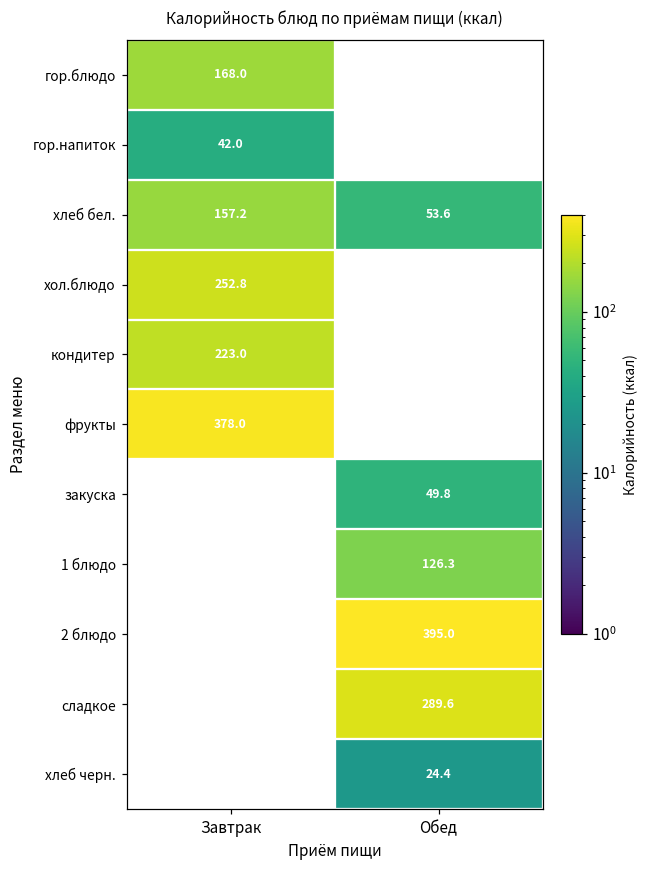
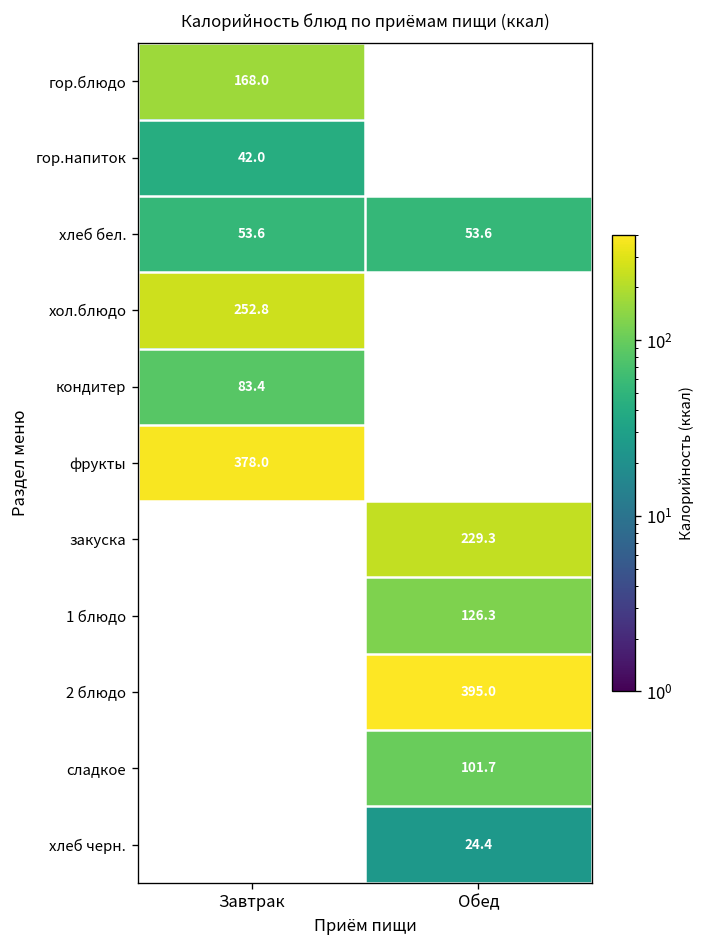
хлеб бел., Завтрак: 157.2 -> 53.6
кондитер, Завтрак: 223.0 -> 83.4
закуска, Обед: 49.8 -> 229.3
сладкое, Обед: 289.6 -> 101.7
